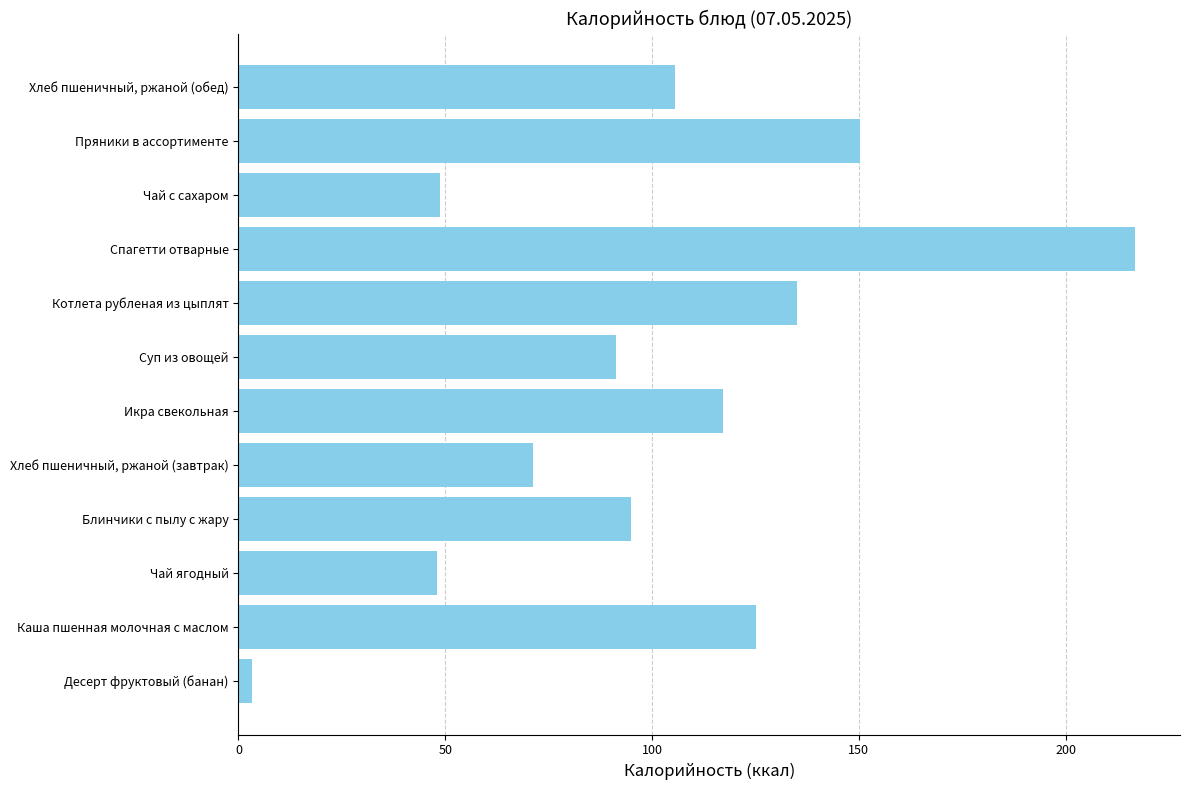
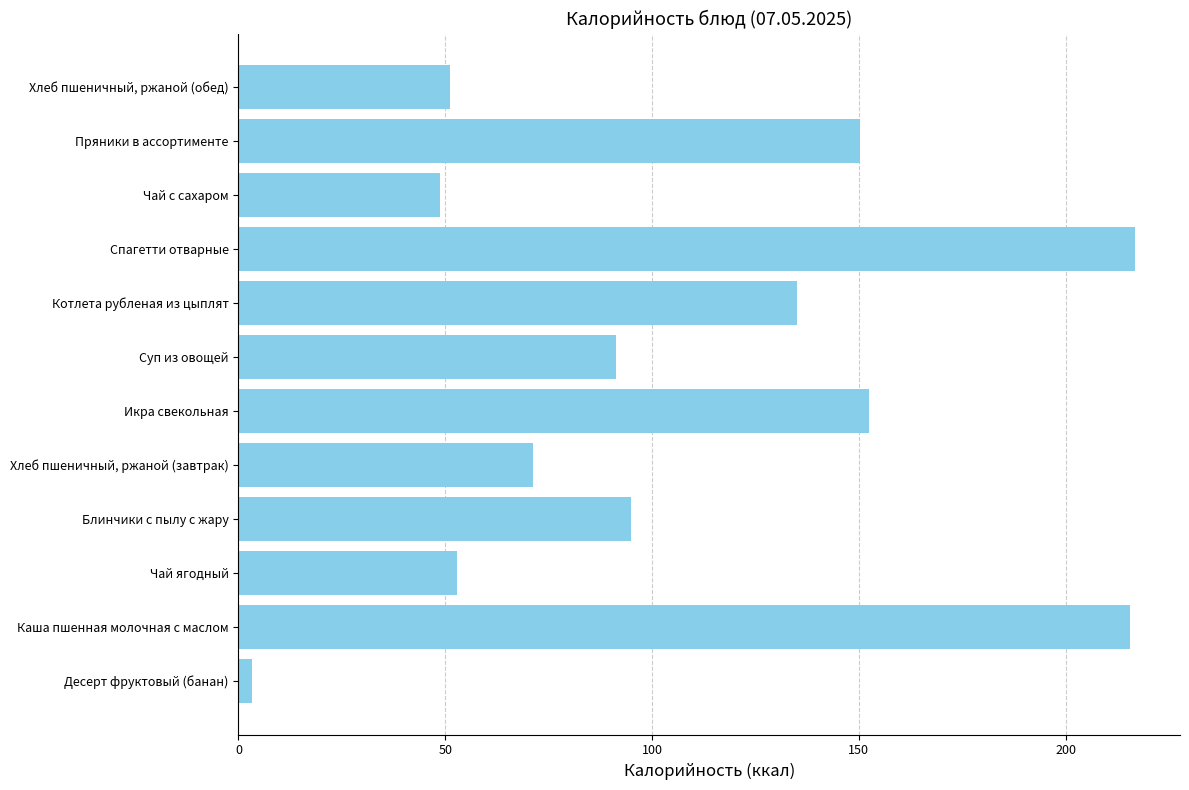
Хлеб пшеничный, ржаной (обед): 105 -> 51
Икра свекольная: 117 -> 153
Чай ягодный: 48 -> 53
Каша пшенная молочная с маслом: 125 -> 216
